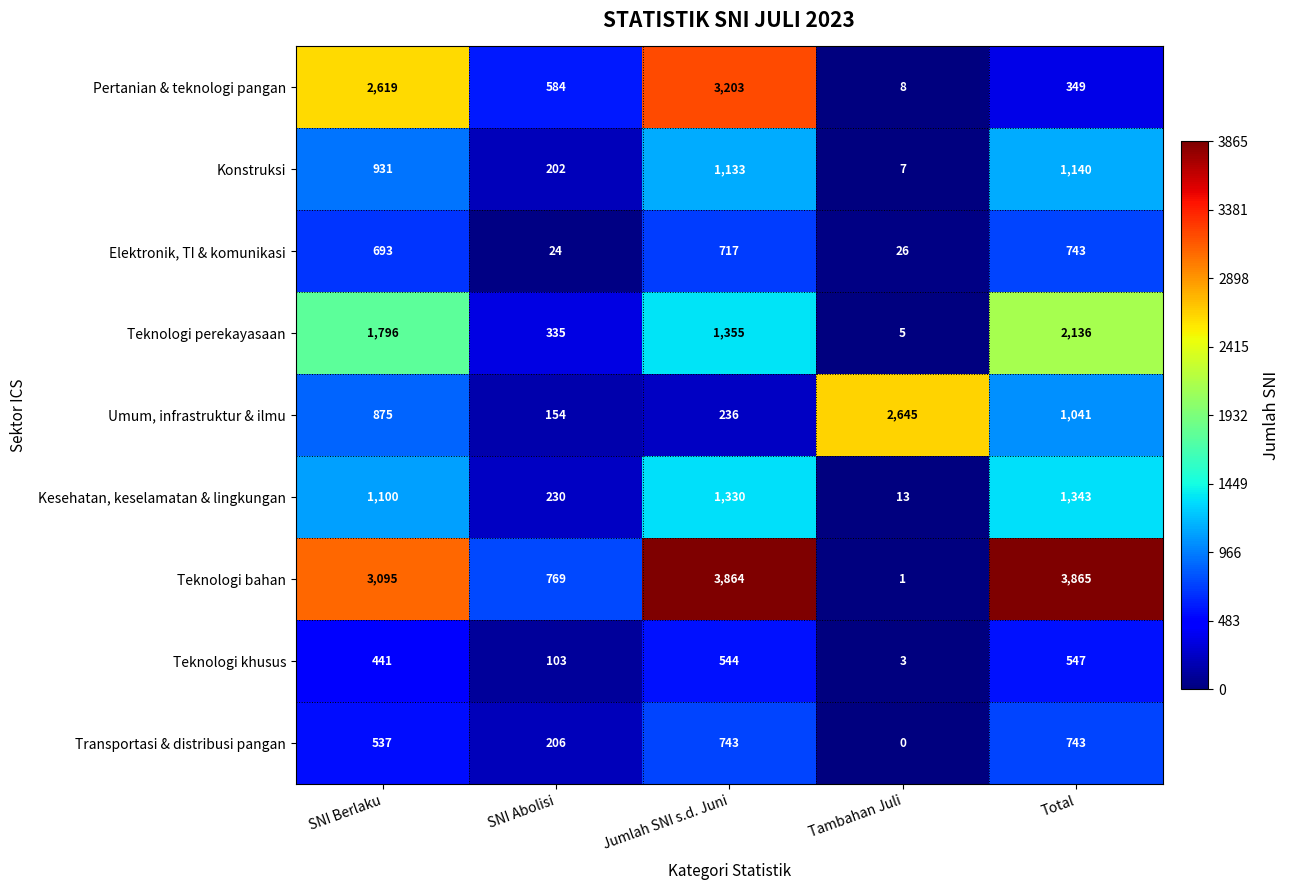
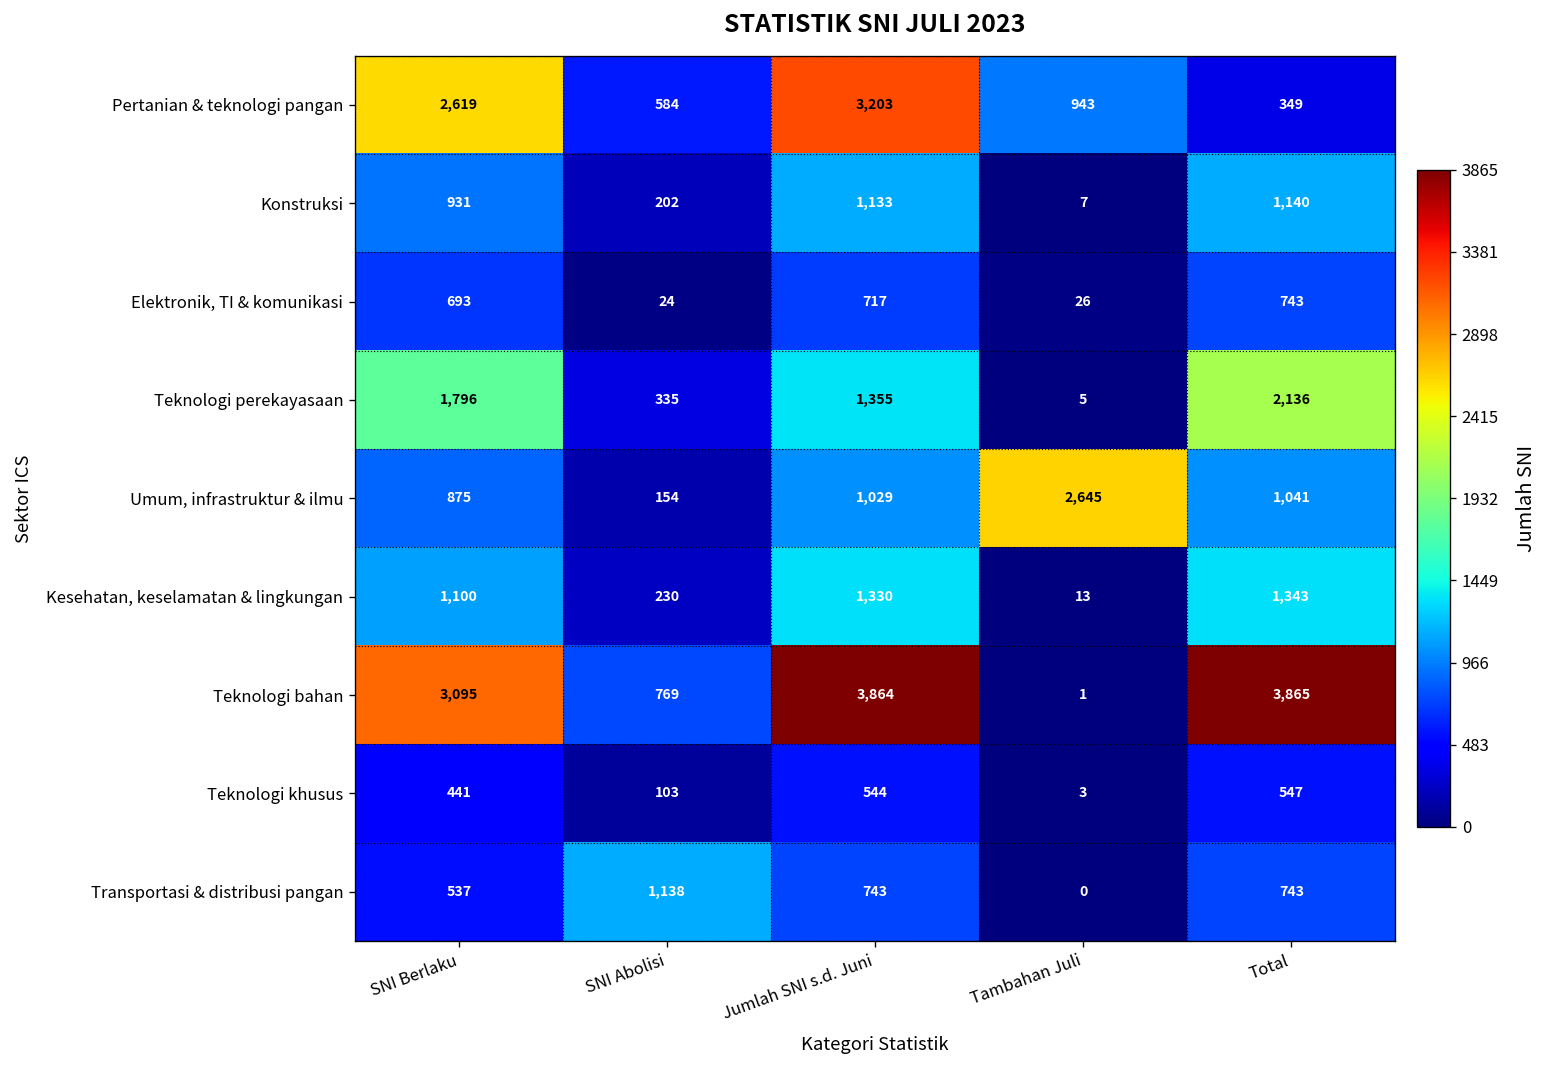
Pertanian & teknologi pangan, Tambahan Juli: 8 -> 943
Umum, infrastruktur & ilmu, Jumlah SNI s.d. Juni: 236 -> 1,029
Transportasi & distribusi pangan, SNI Abolisi: 206 -> 1,138
